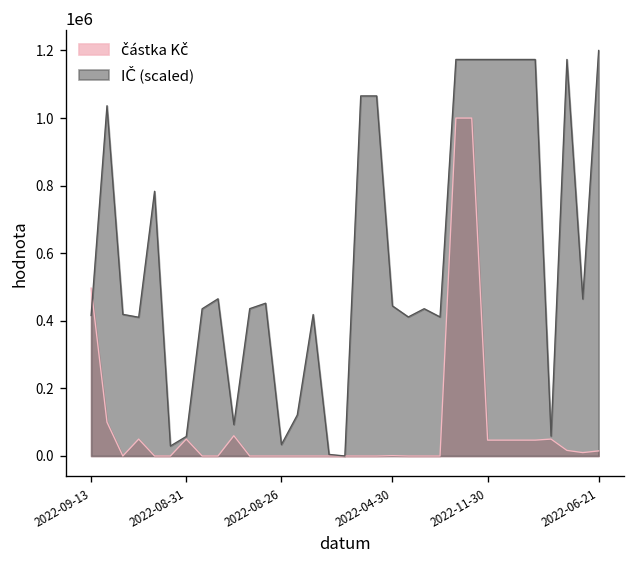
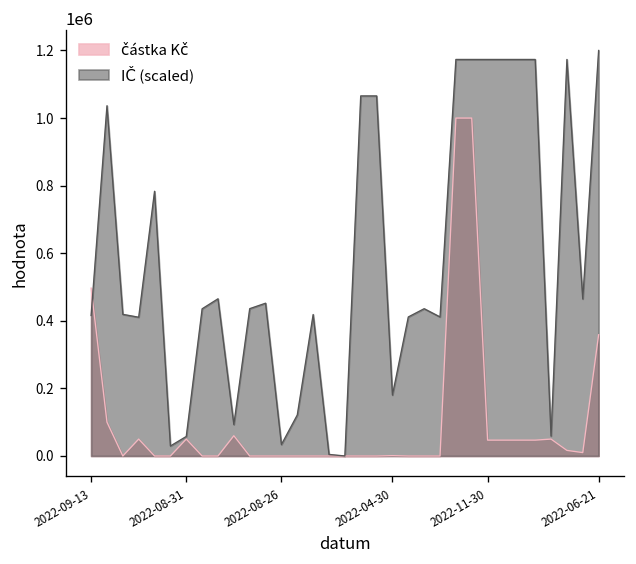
IČ (scaled), 2022-04-30: 440000 -> 180000
částka Kč, 2022-06-21: 20000 -> 360000
